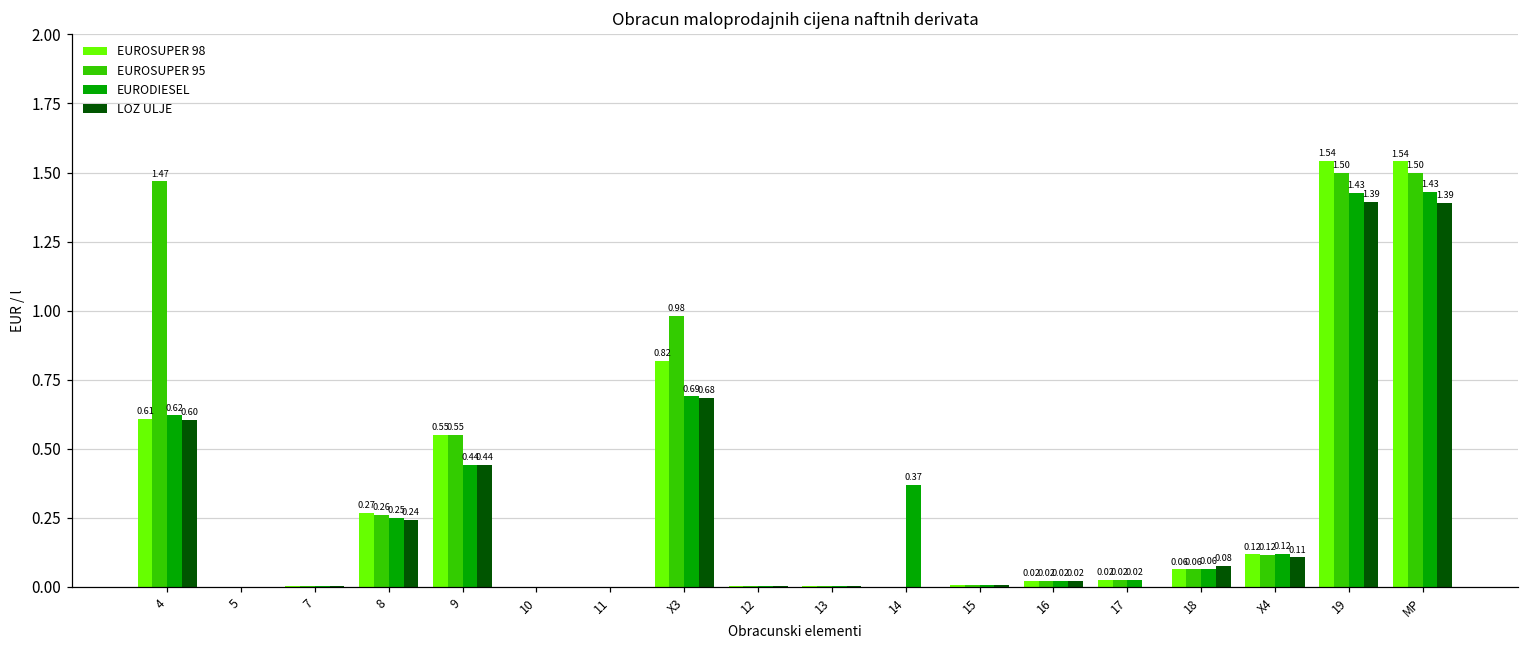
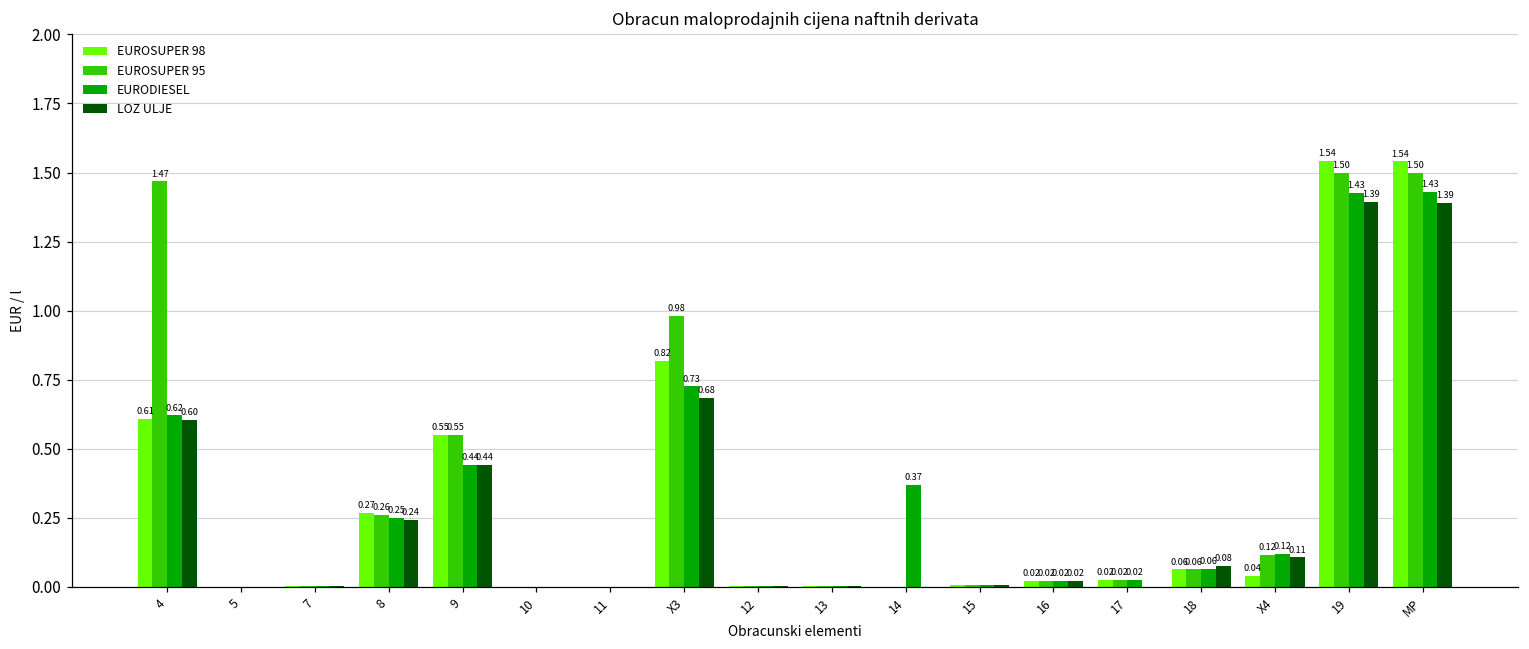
EURODIESEL, X3: 0.69 -> 0.73
EUROSUPER 98, X4: 0.12 -> 0.04
